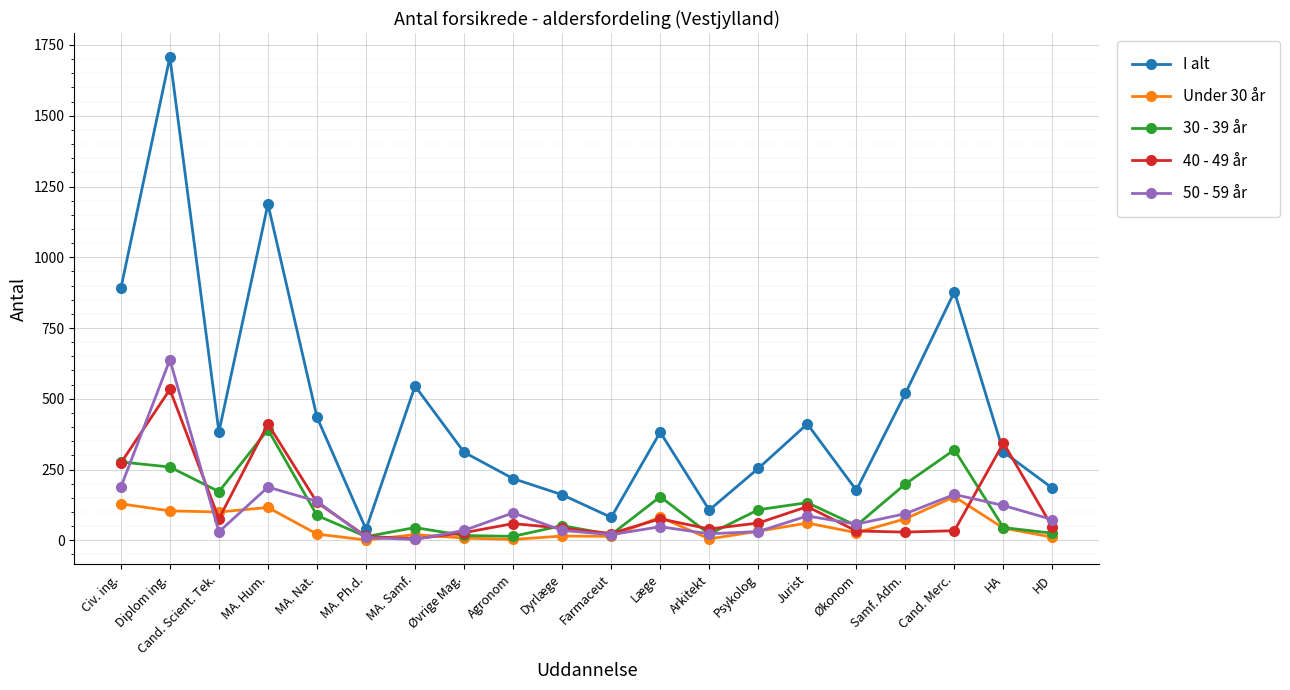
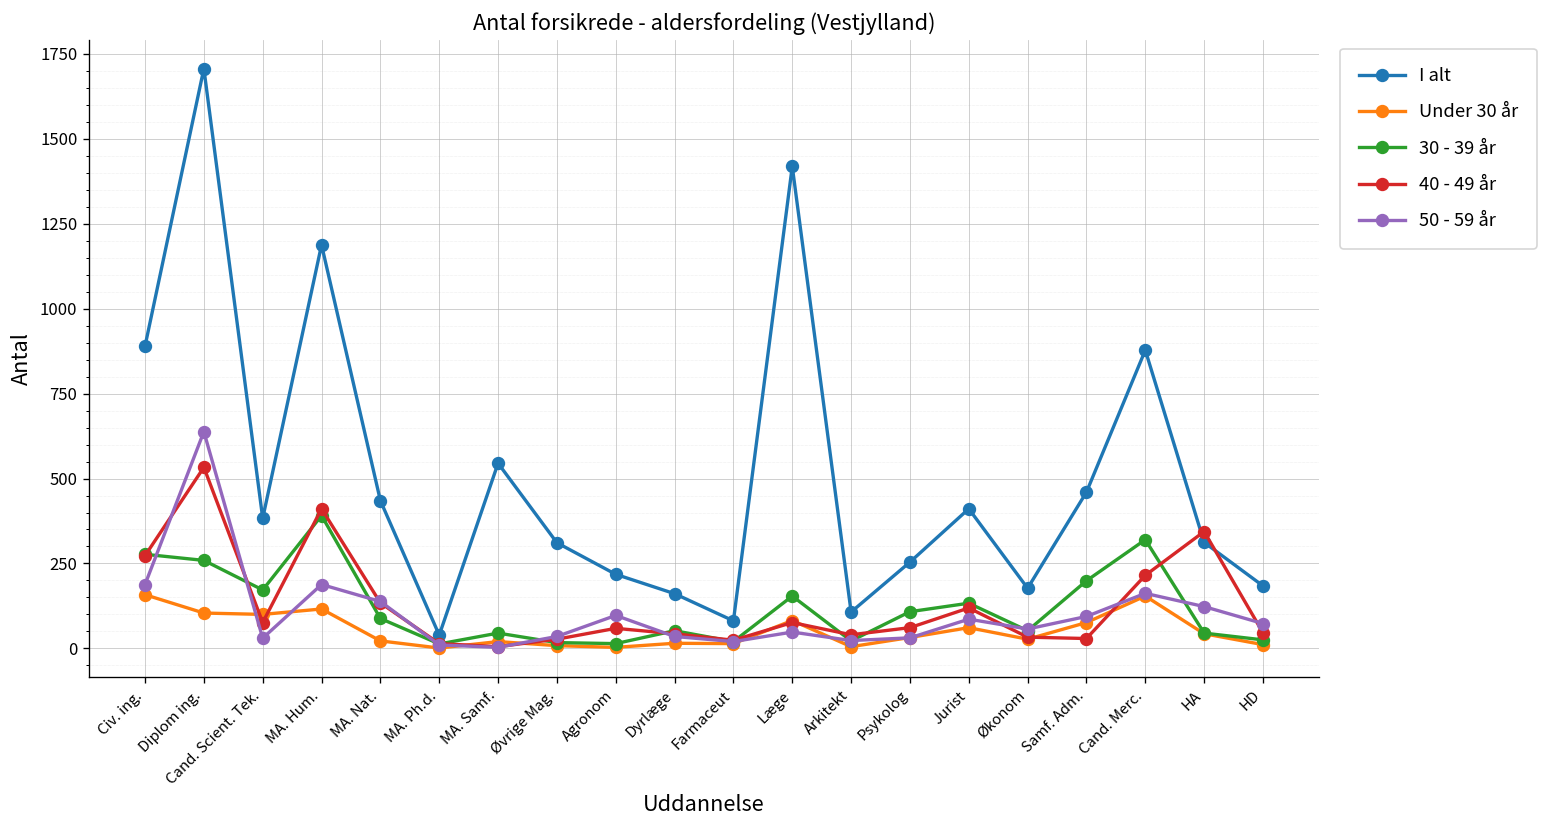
Under 30 år, Civ. ing.: 130 -> 160
I alt, Læge: 380 -> 1420
I alt, Samf. Adm.: 520 -> 460
40 - 49 år, Cand. Merc.: 30 -> 220
